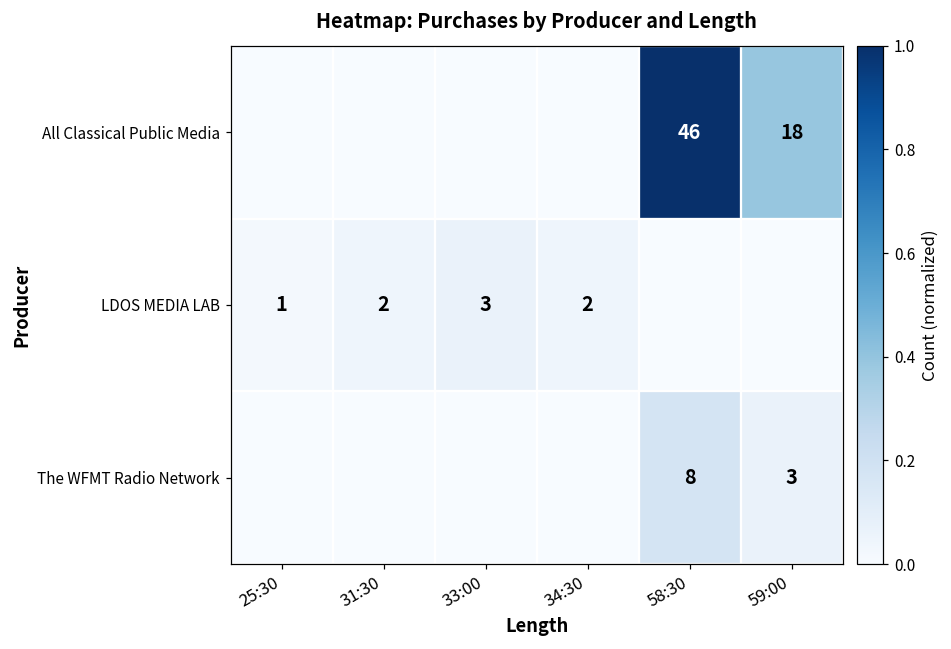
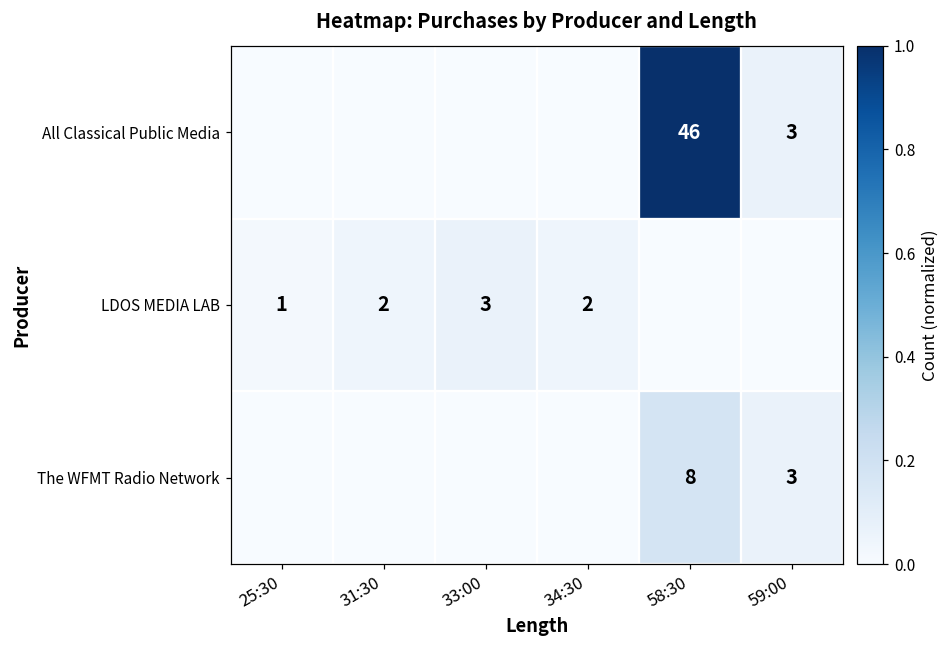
All Classical Public Media, 59:00: 18 -> 3
